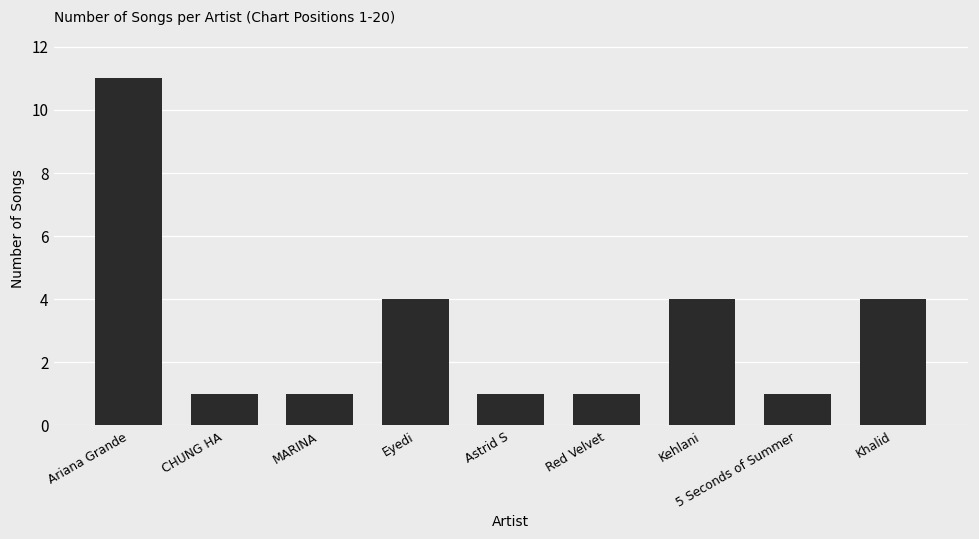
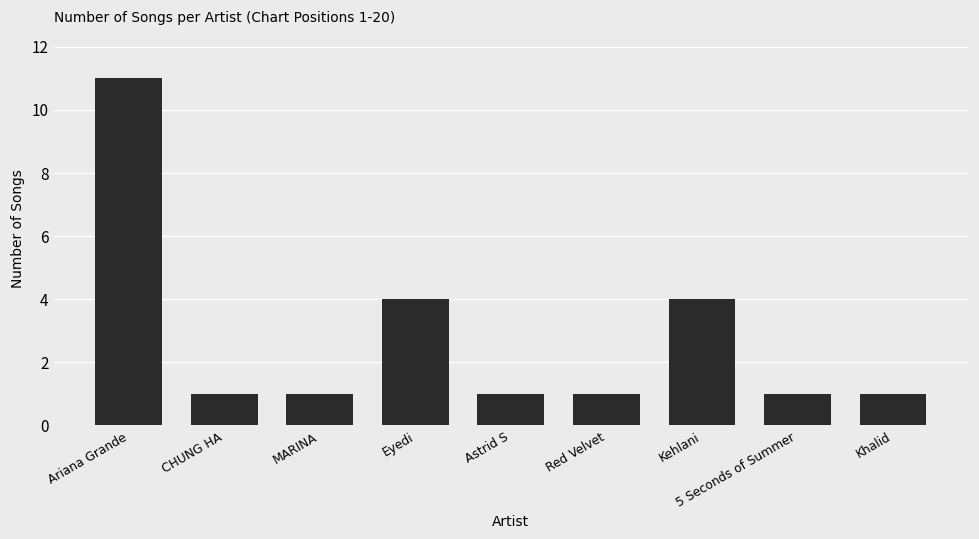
Khalid: 4 -> 1
